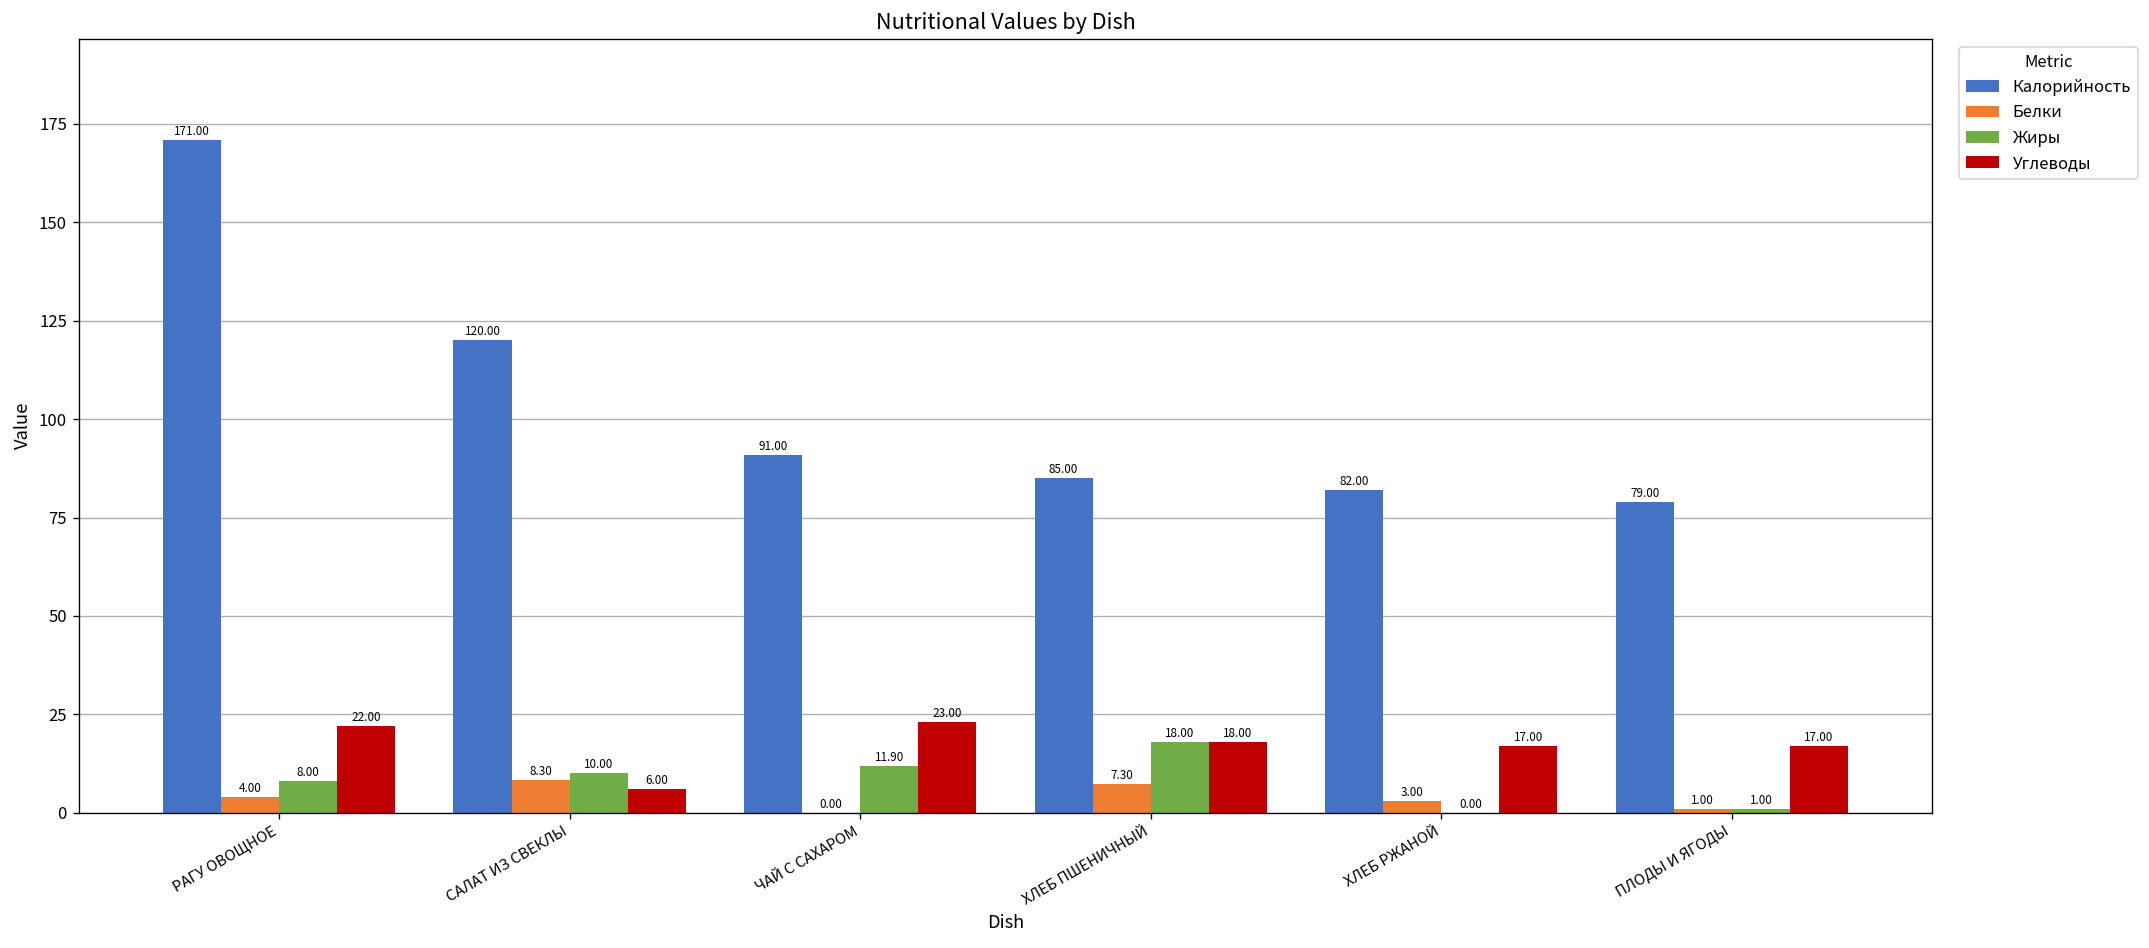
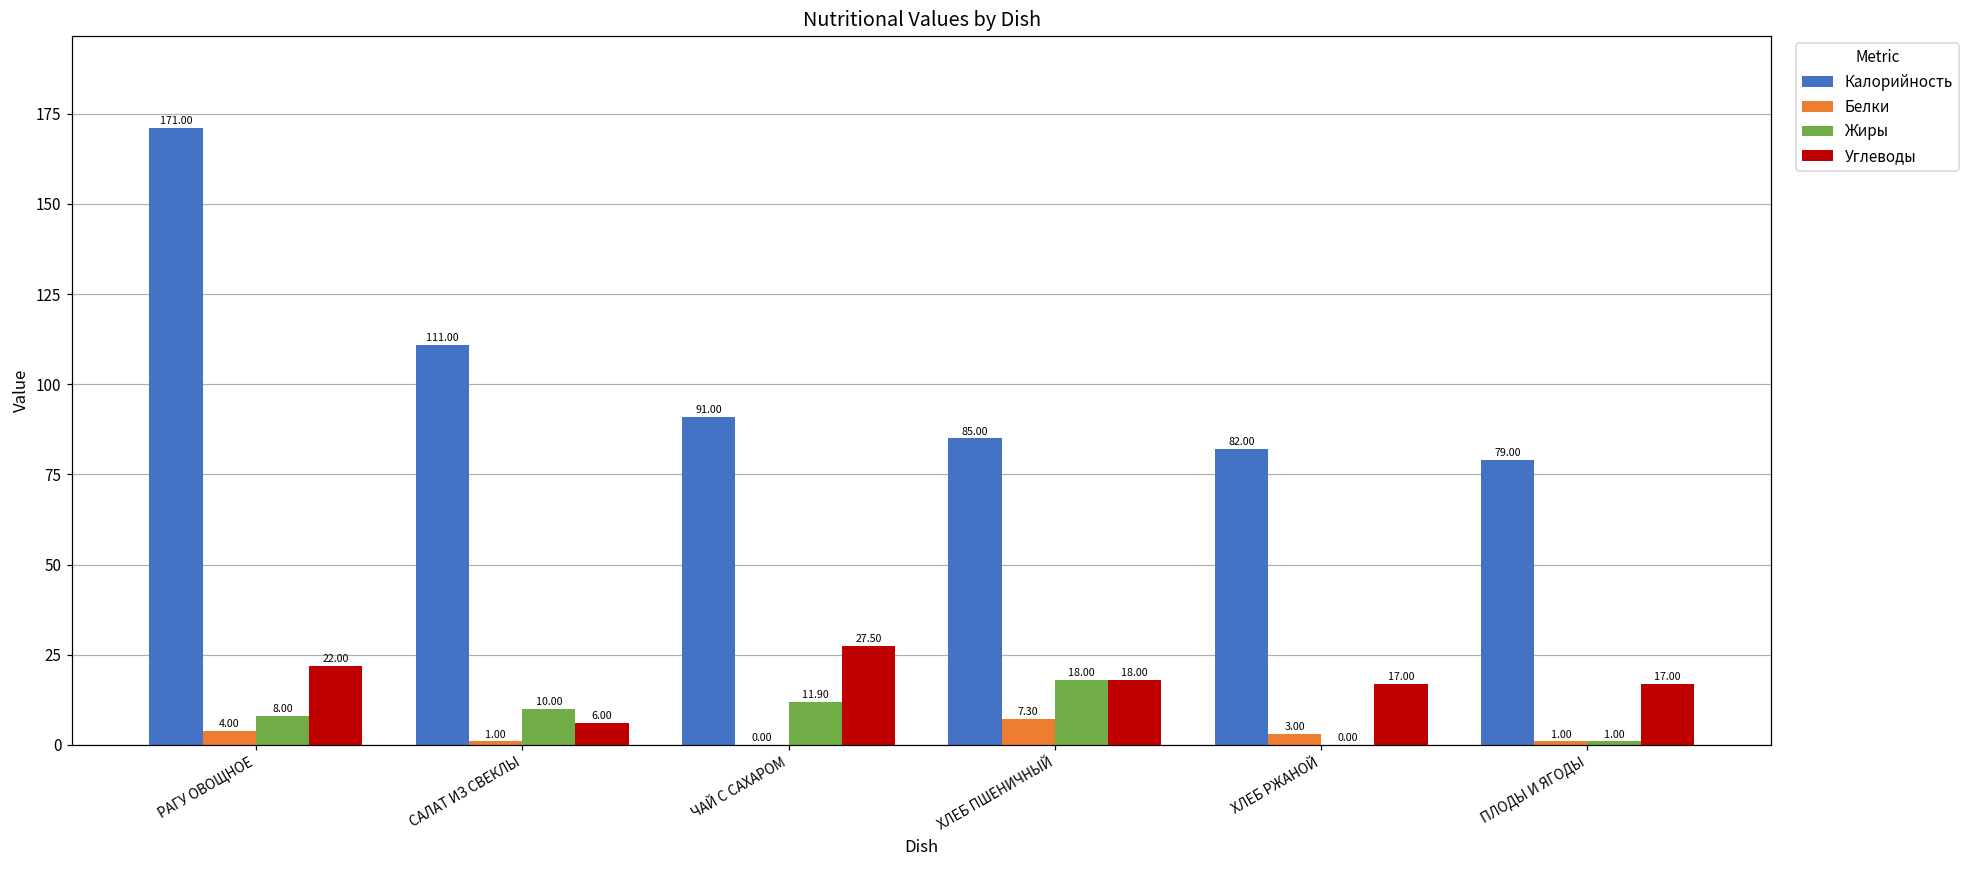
Калорийность, САЛАТ ИЗ СВЕКЛЫ: 120.00 -> 111.00
Белки, САЛАТ ИЗ СВЕКЛЫ: 8.30 -> 1.00
Углеводы, ЧАЙ С САХАРОМ: 23.00 -> 27.50
